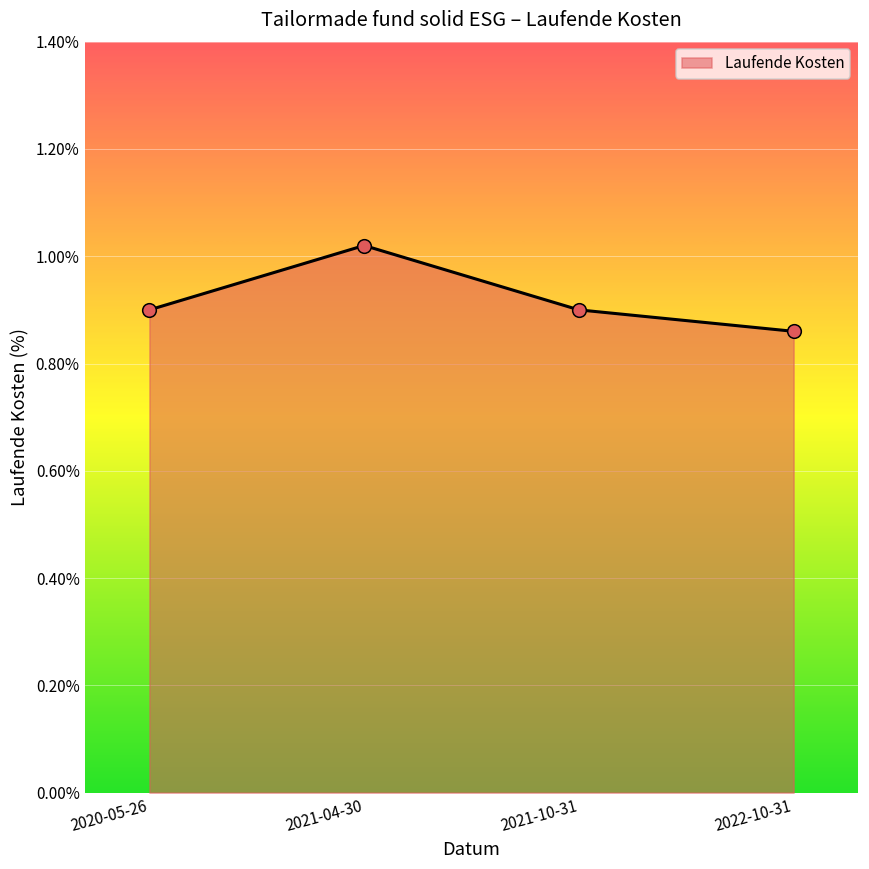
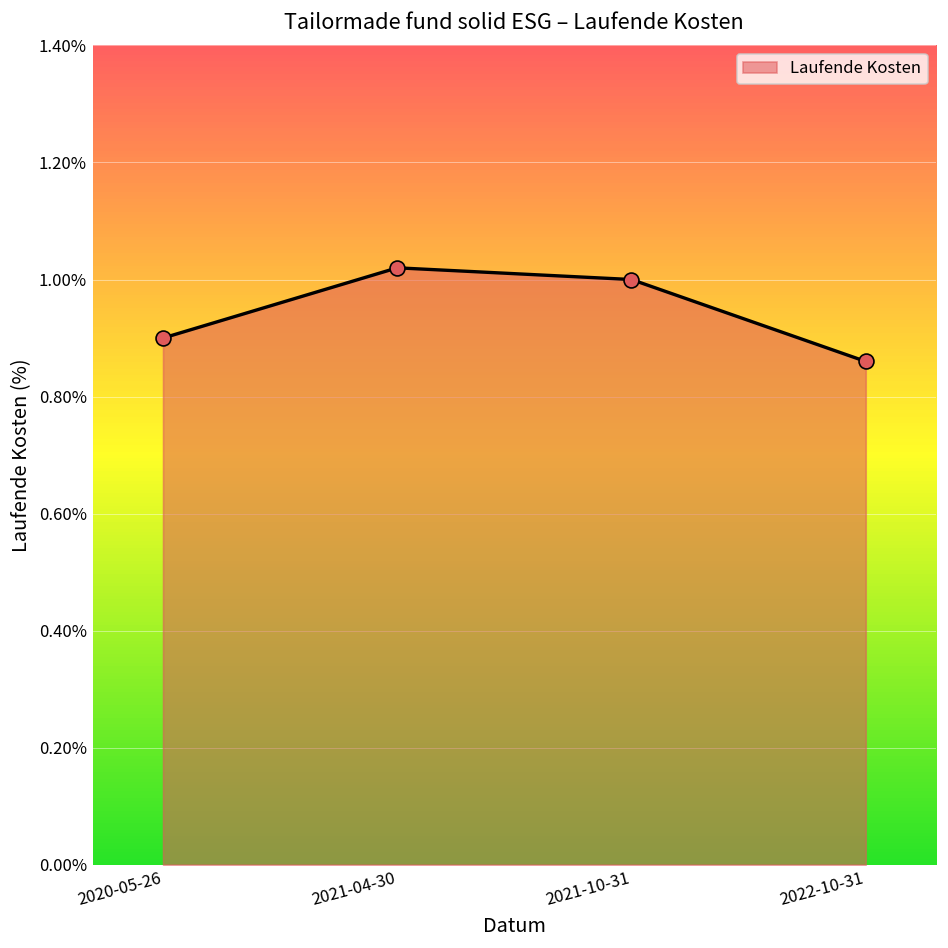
2021-10-31: 0.9% -> 1.0%
